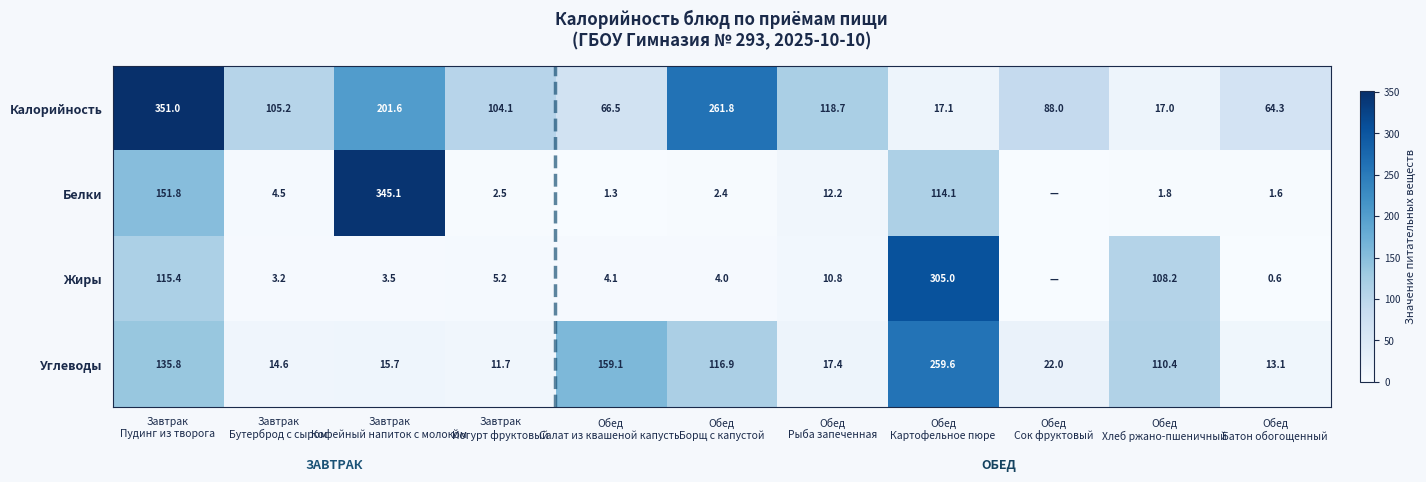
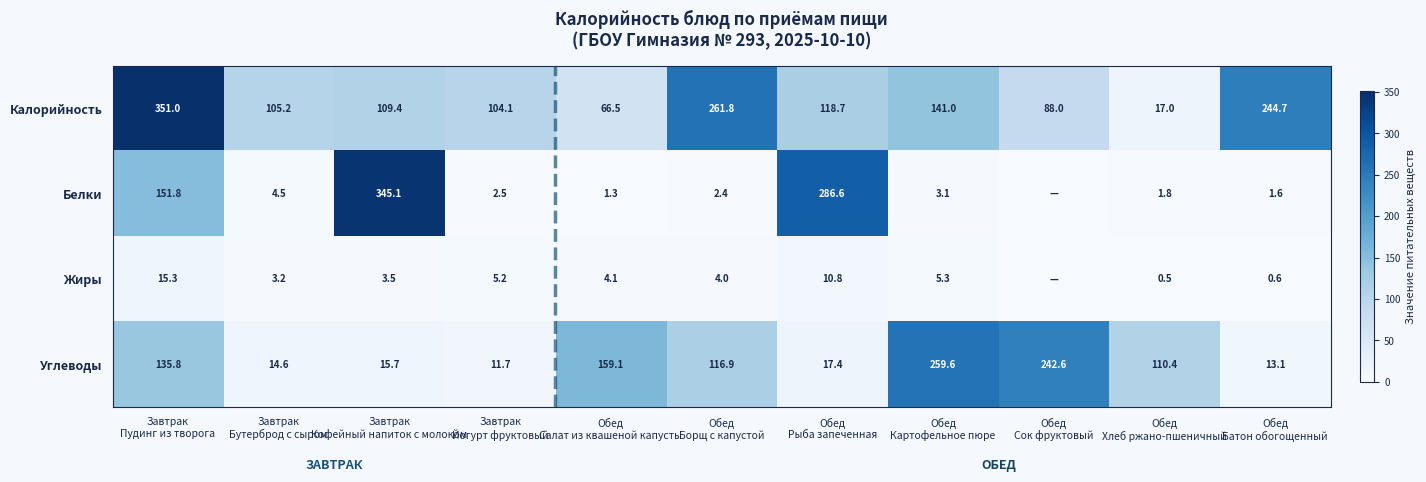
Калорийность, Завтрак Кофейный напиток с молоком: 201.6 -> 109.4
Калорийность, Обед Картофельное пюре: 17.1 -> 141.0
Калорийность, Обед Батон обогощенный: 64.3 -> 244.7
Белки, Обед Рыба запеченная: 12.2 -> 286.6
Белки, Обед Картофельное пюре: 114.1 -> 3.1
Жиры, Завтрак Пудинг из творога: 115.4 -> 15.3
Жиры, Обед Картофельное пюре: 305.0 -> 5.3
Жиры, Обед Хлеб ржано-пшеничный: 108.2 -> 0.5
Углеводы, Обед Сок фруктовый: 22.0 -> 242.6
